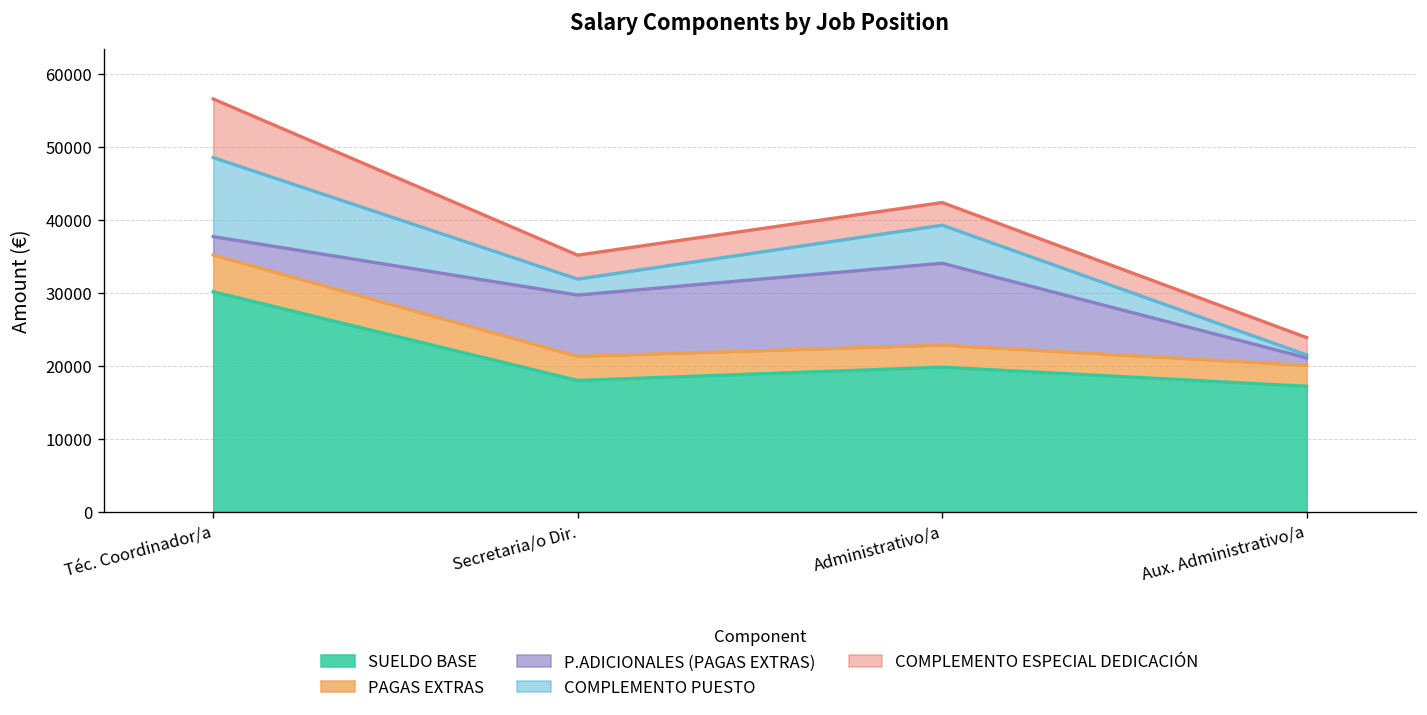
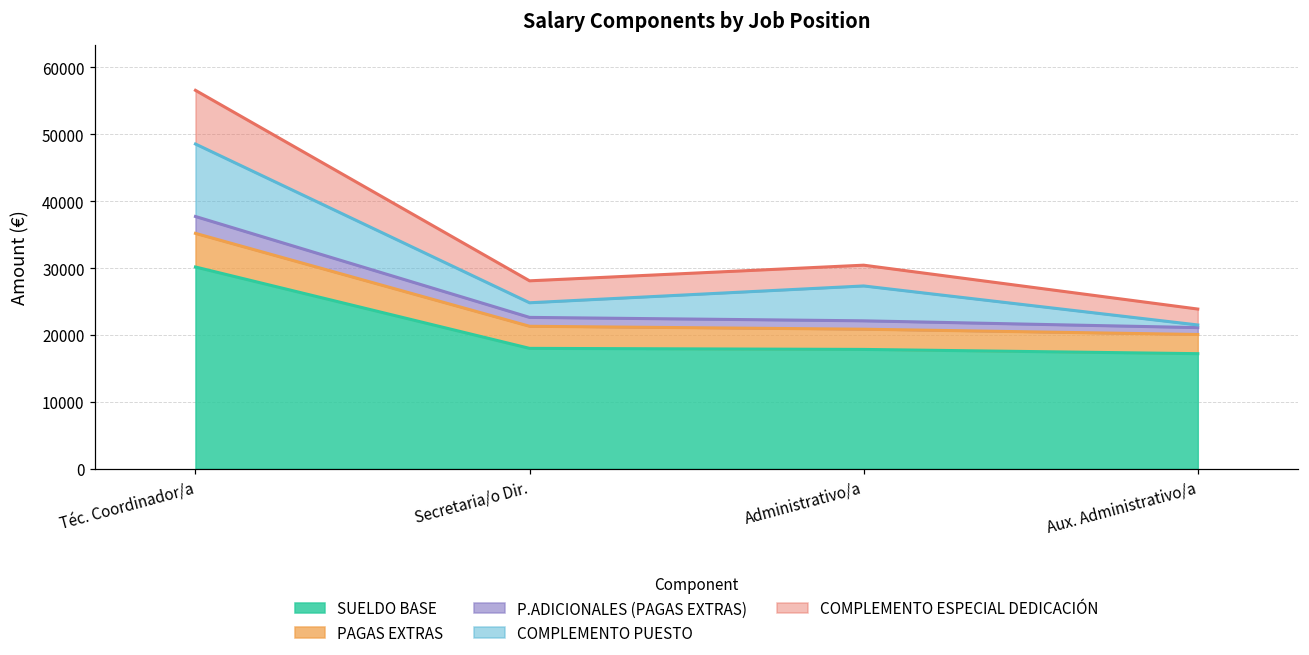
P.ADICIONALES (PAGAS EXTRAS), Secretaria/o Dir.: 8000 -> 1000
SUELDO BASE, Administrativo/a: 20000 -> 18000
P.ADICIONALES (PAGAS EXTRAS), Administrativo/a: 11000 -> 1000
